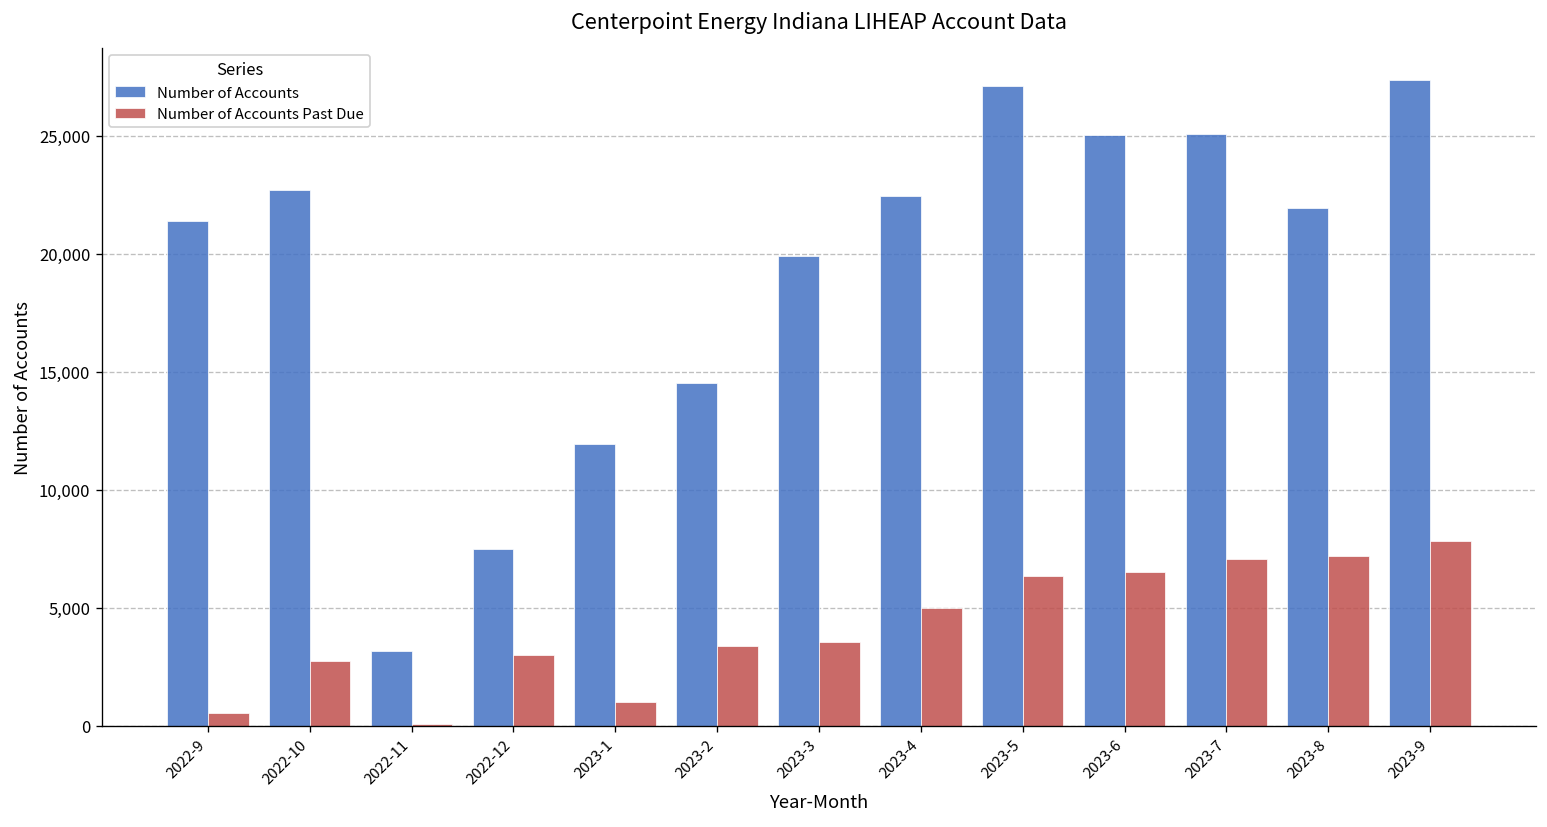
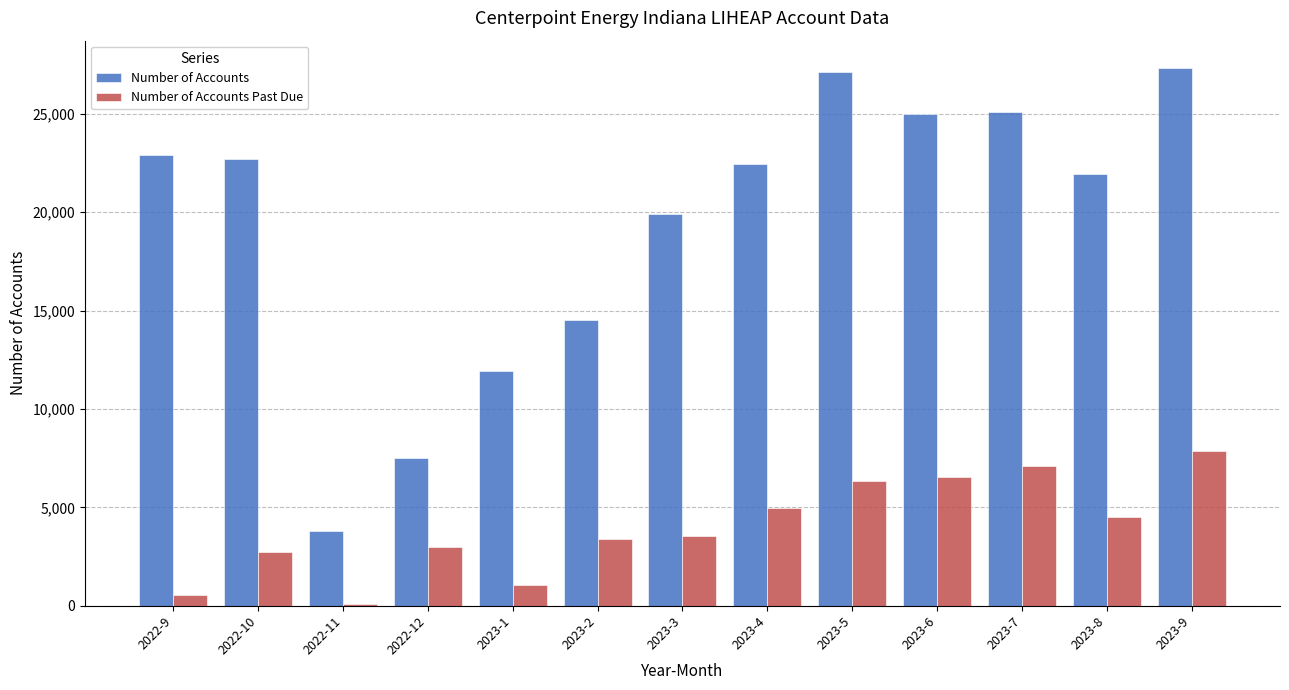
Number of Accounts, 2022-9: 21,400 -> 22,900
Number of Accounts, 2022-11: 3,200 -> 3,800
Number of Accounts Past Due, 2023-8: 7,200 -> 4,500
